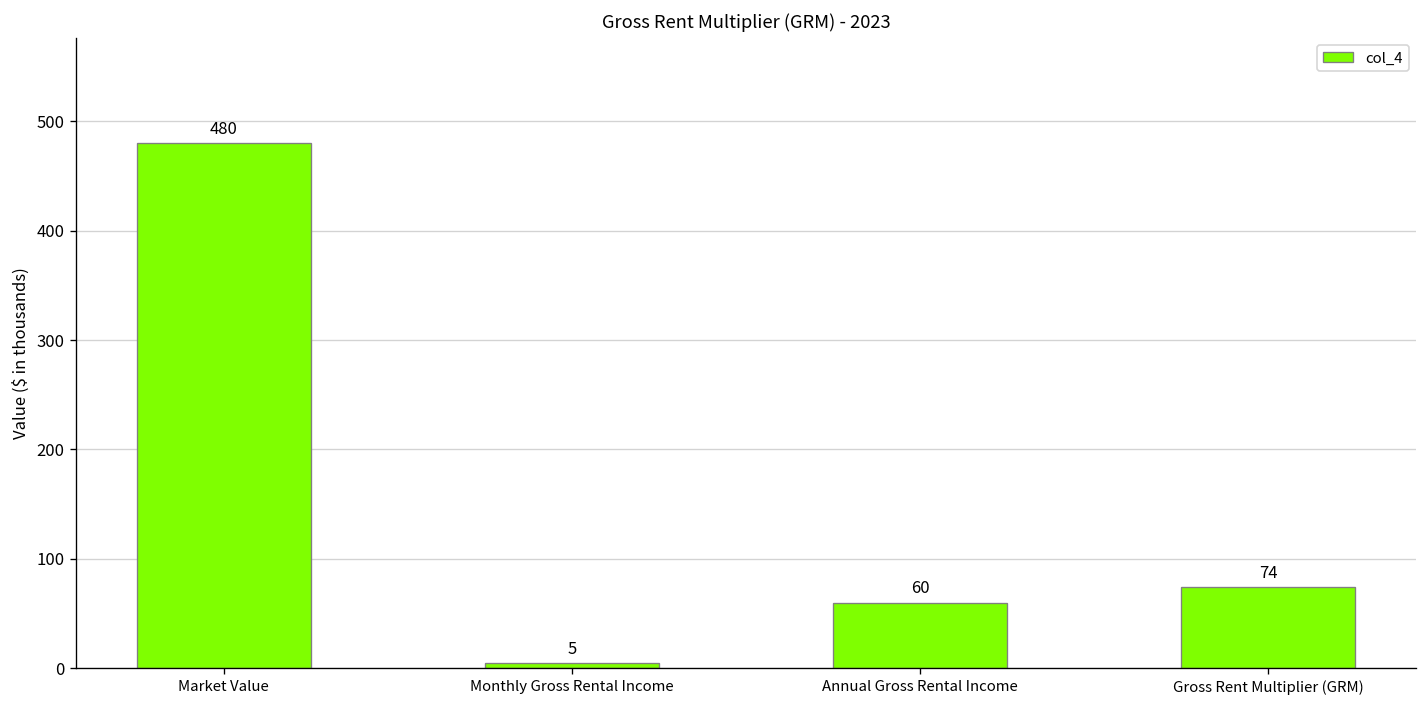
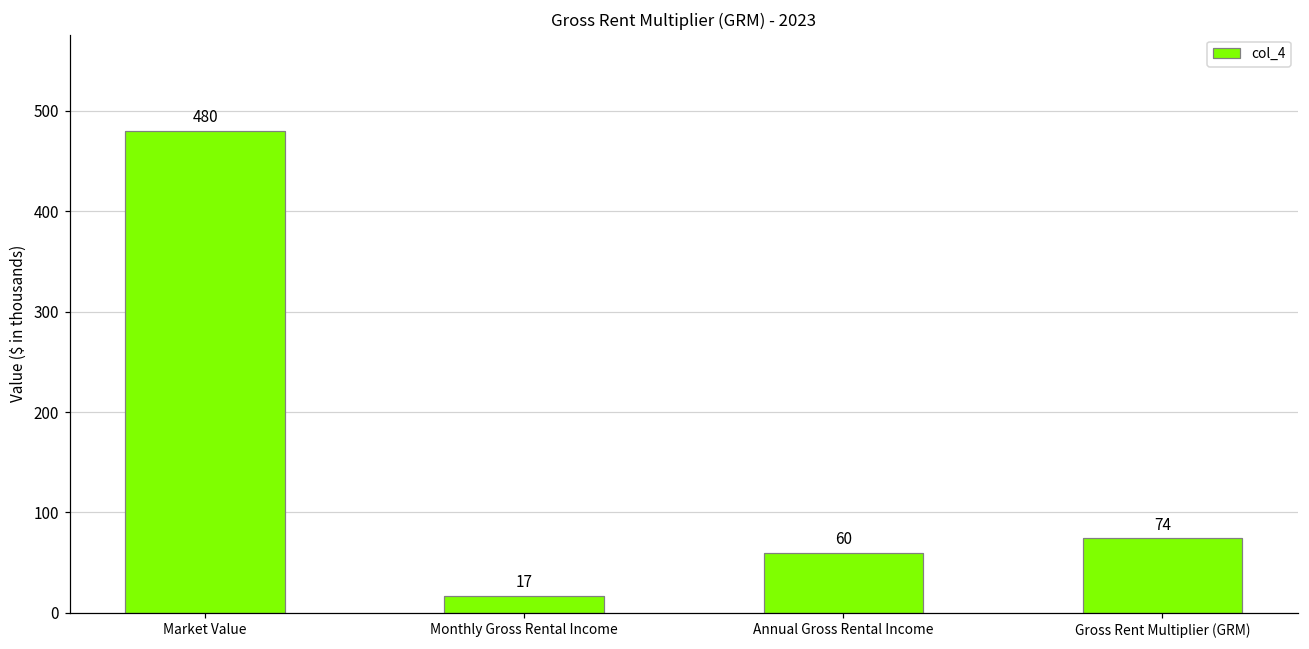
Monthly Gross Rental Income: 5 -> 17
